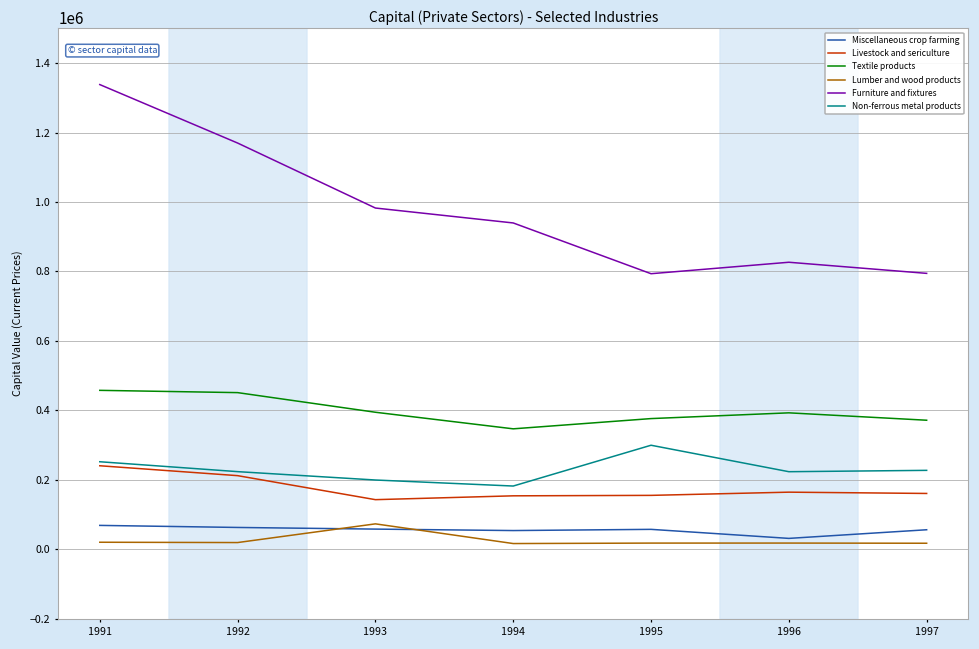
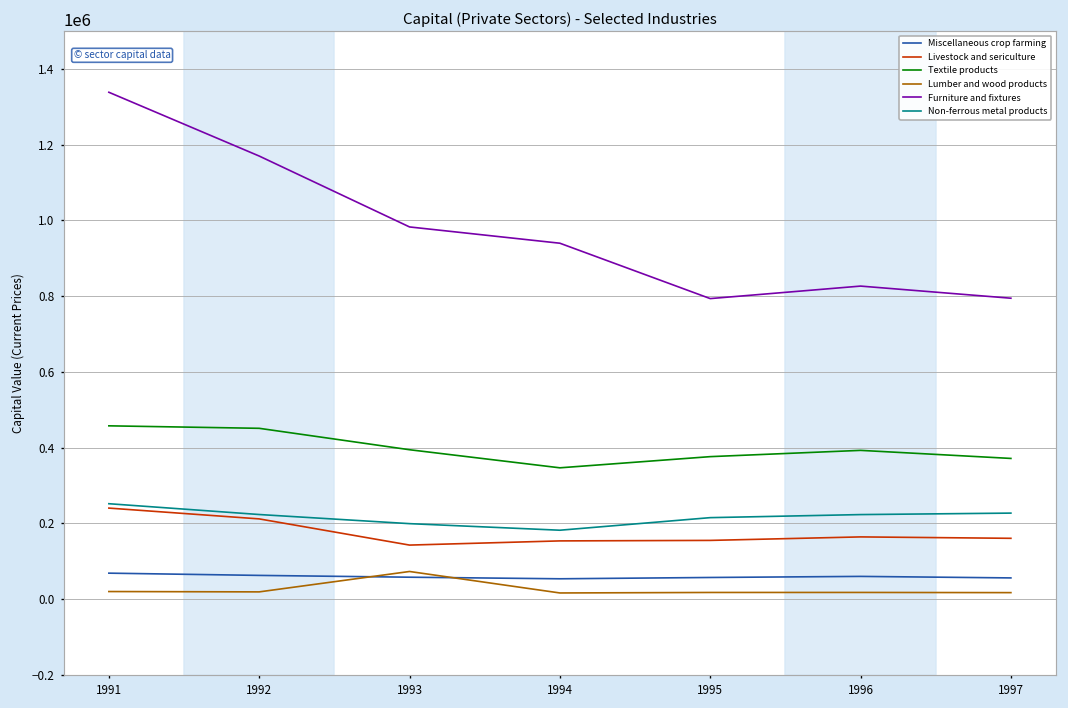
Non-ferrous metal products, 1995: 300000 -> 220000
Miscellaneous crop farming, 1996: 30000 -> 60000
